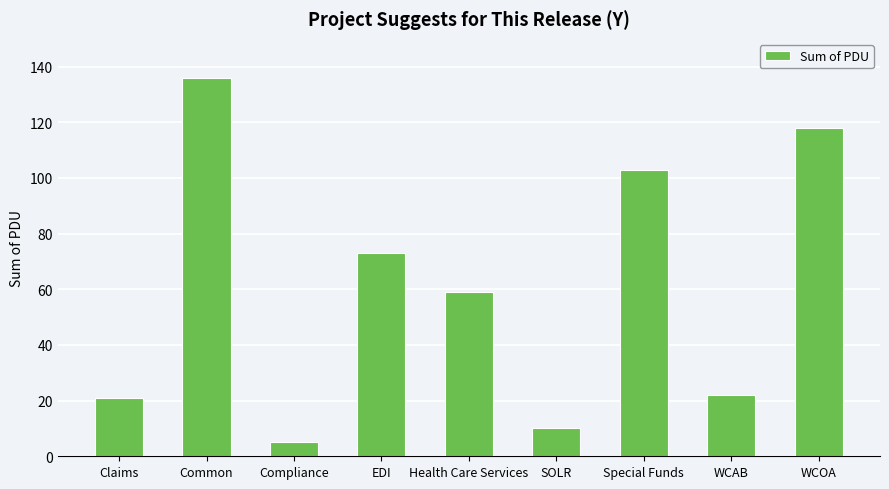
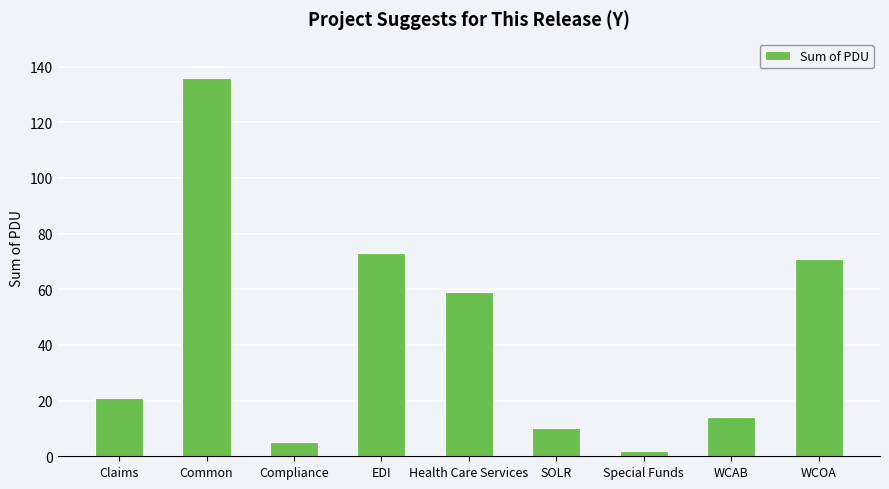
Special Funds: 103 -> 2
WCAB: 22 -> 14
WCOA: 118 -> 71
